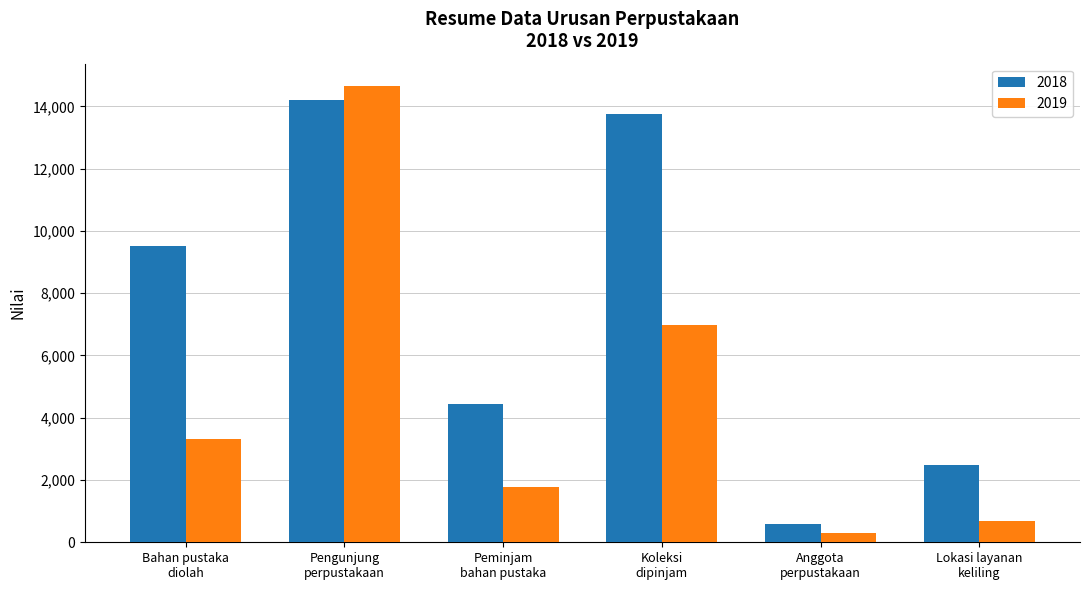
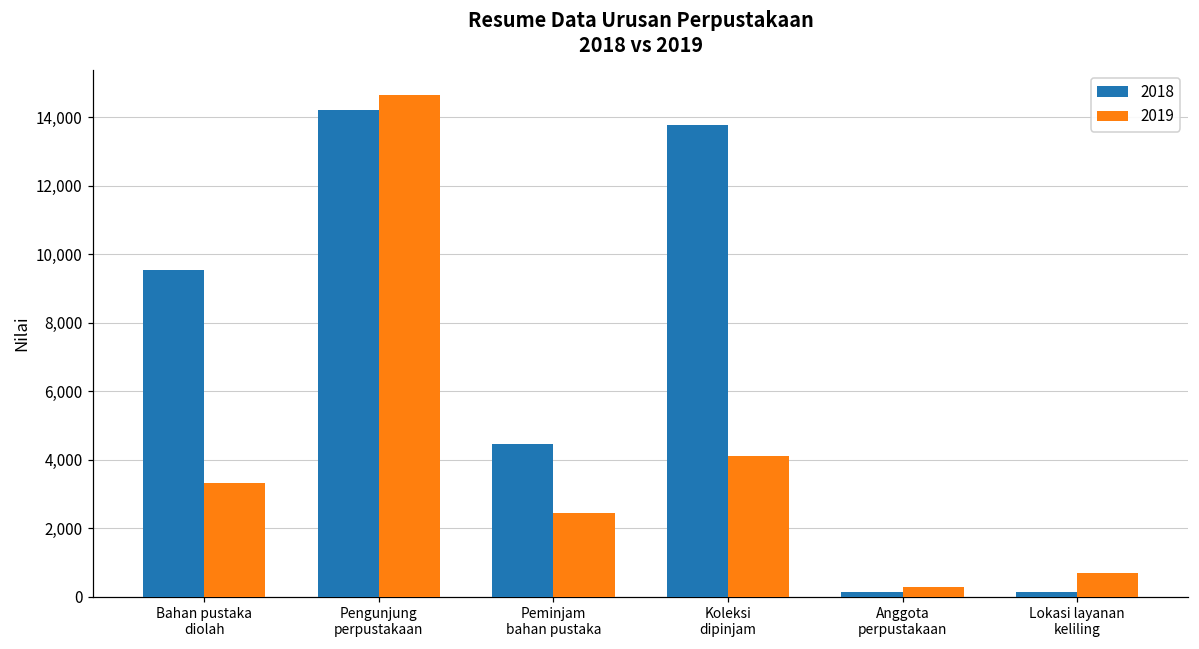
2019, Peminjam bahan pustaka: 1,800 -> 2,400
2019, Koleksi dipinjam: 7,000 -> 4,100
2018, Anggota perpustakaan: 600 -> 100
2018, Lokasi layanan keliling: 2,500 -> 100
